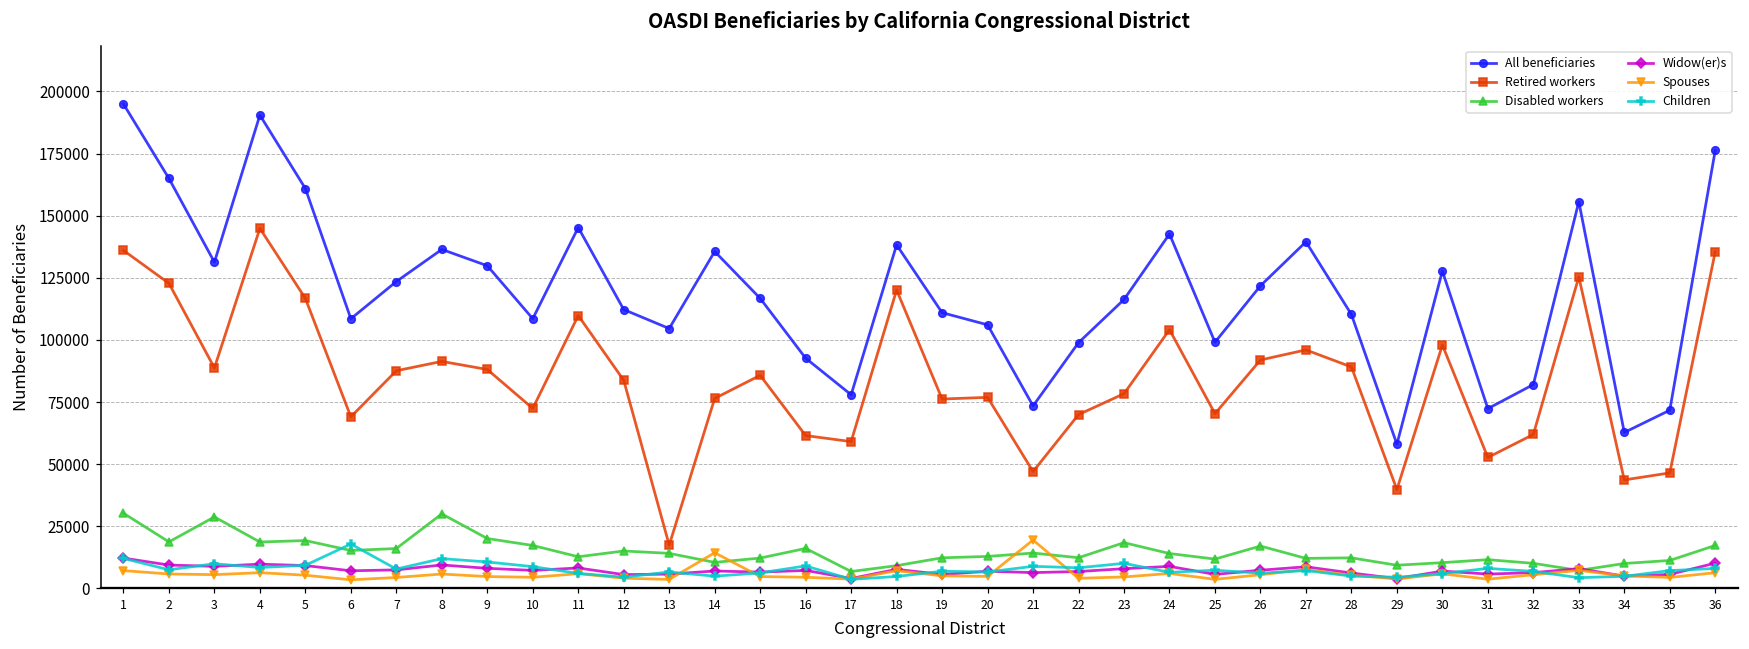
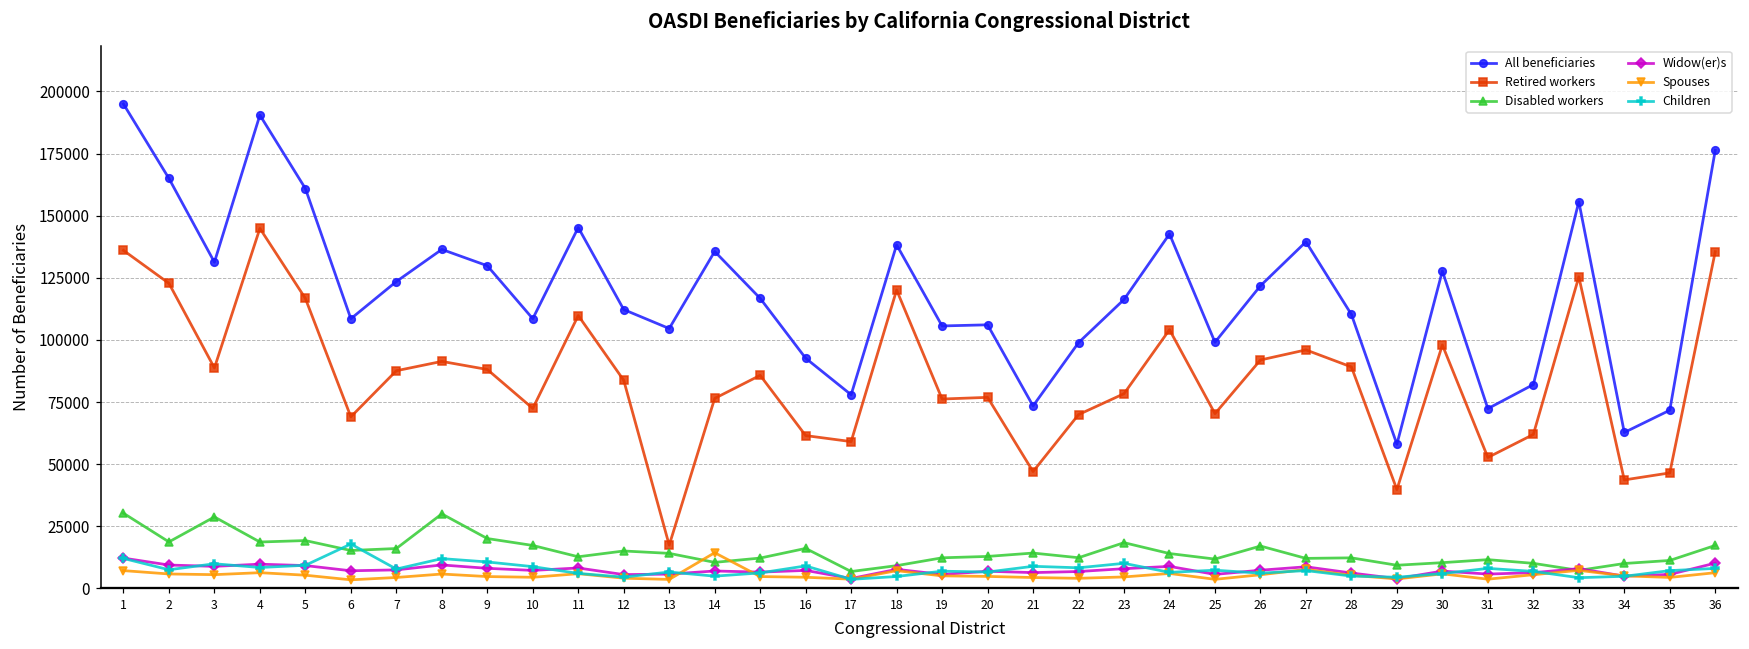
All beneficiaries, 19: 111000 -> 106000
Spouses, 21: 19000 -> 4000
